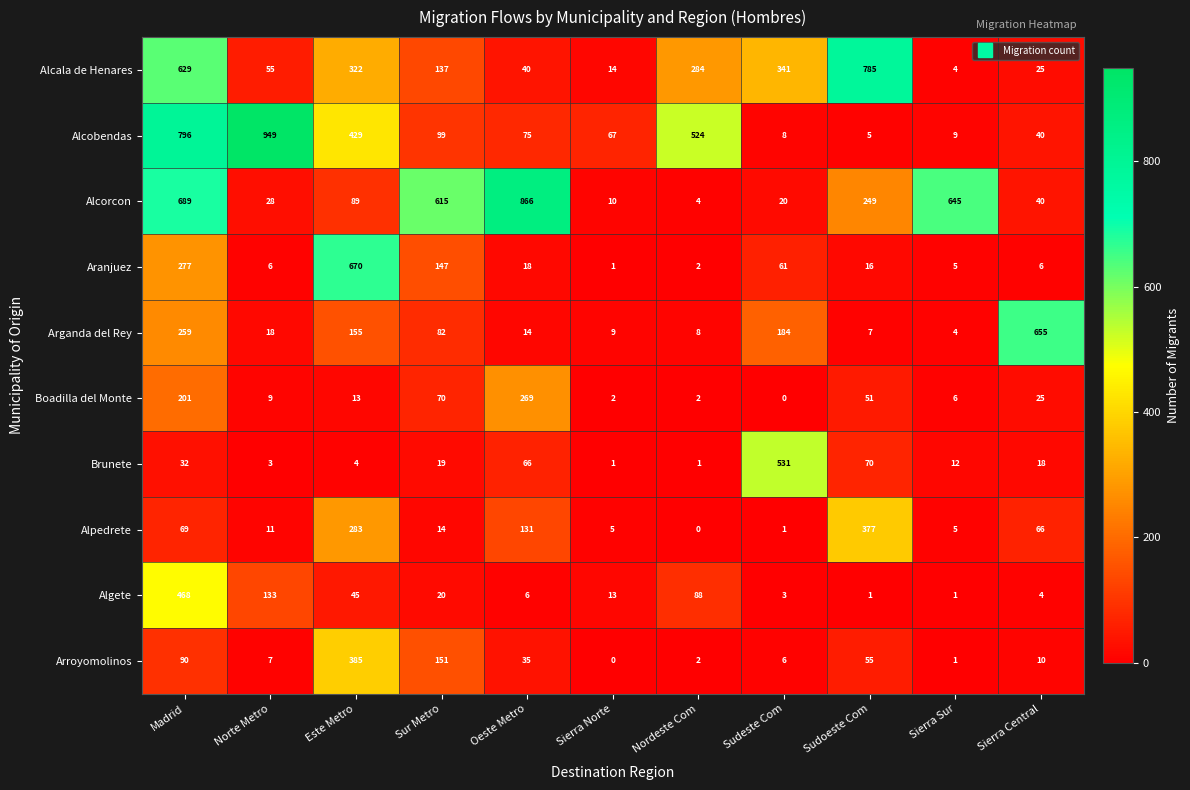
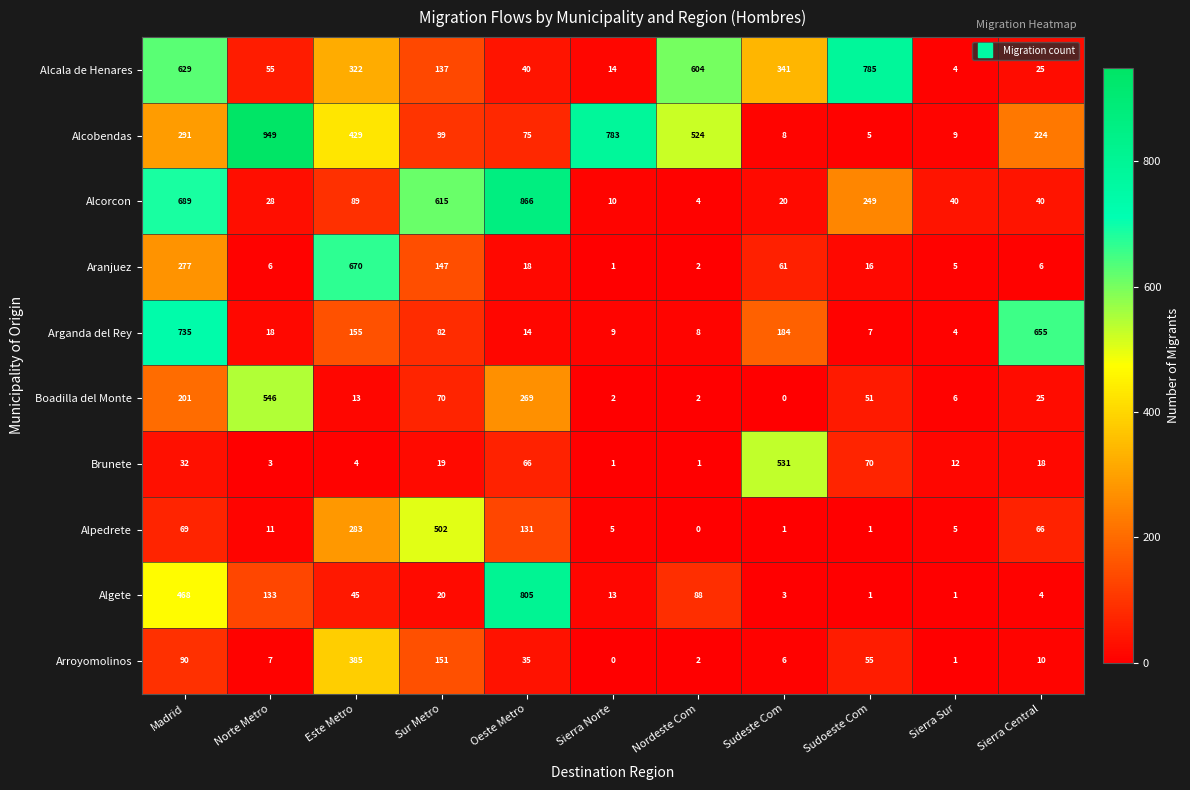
Alcala de Henares, Nordeste Com: 284 -> 604
Alcobendas, Madrid: 796 -> 291
Alcobendas, Sierra Norte: 67 -> 783
Alcobendas, Sierra Central: 40 -> 224
Alcorcon, Sierra Sur: 645 -> 40
Arganda del Rey, Madrid: 259 -> 735
Boadilla del Monte, Norte Metro: 9 -> 546
Alpedrete, Sur Metro: 14 -> 502
Alpedrete, Sudoeste Com: 377 -> 1
Algete, Oeste Metro: 6 -> 805
